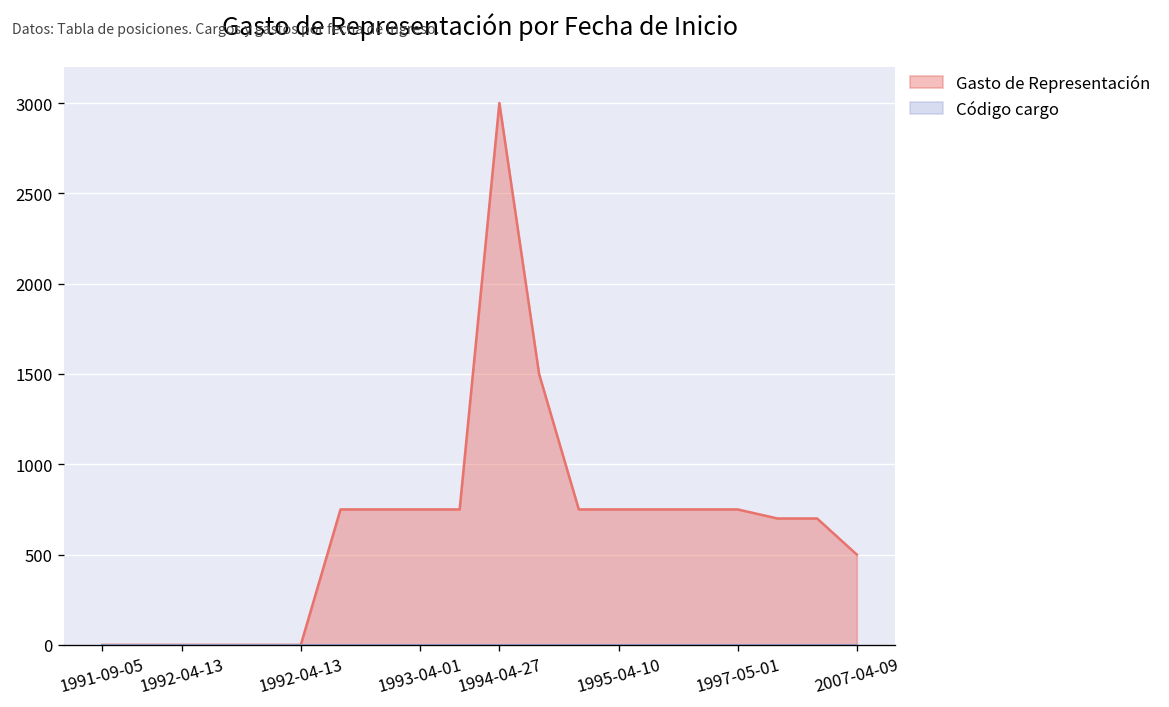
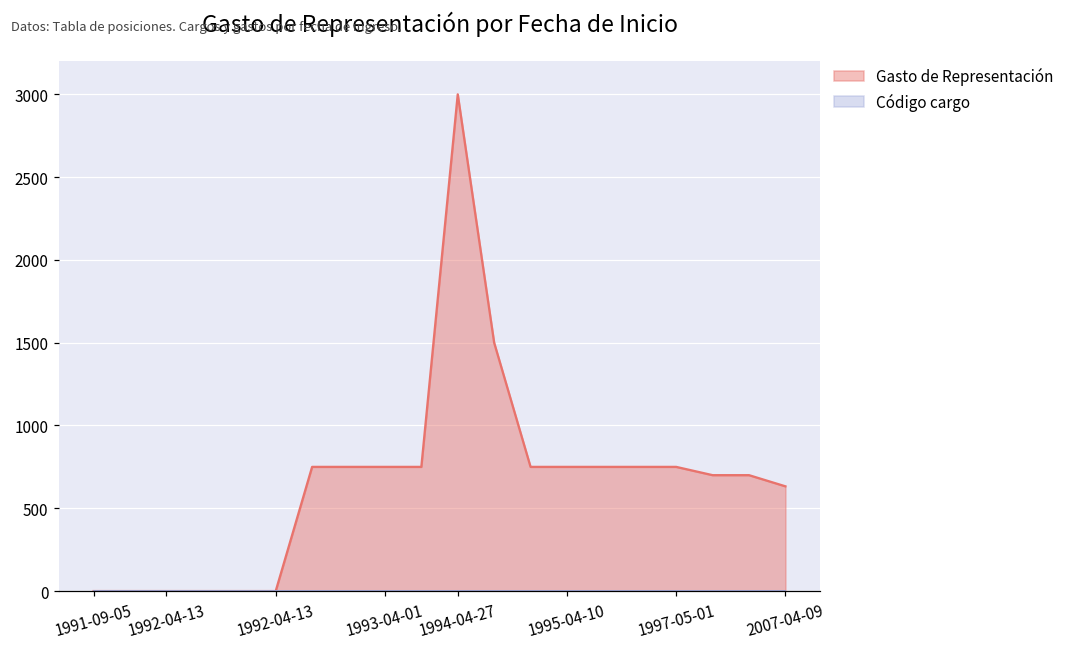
Gasto de Representación, 2007-04-09: 500 -> 630
